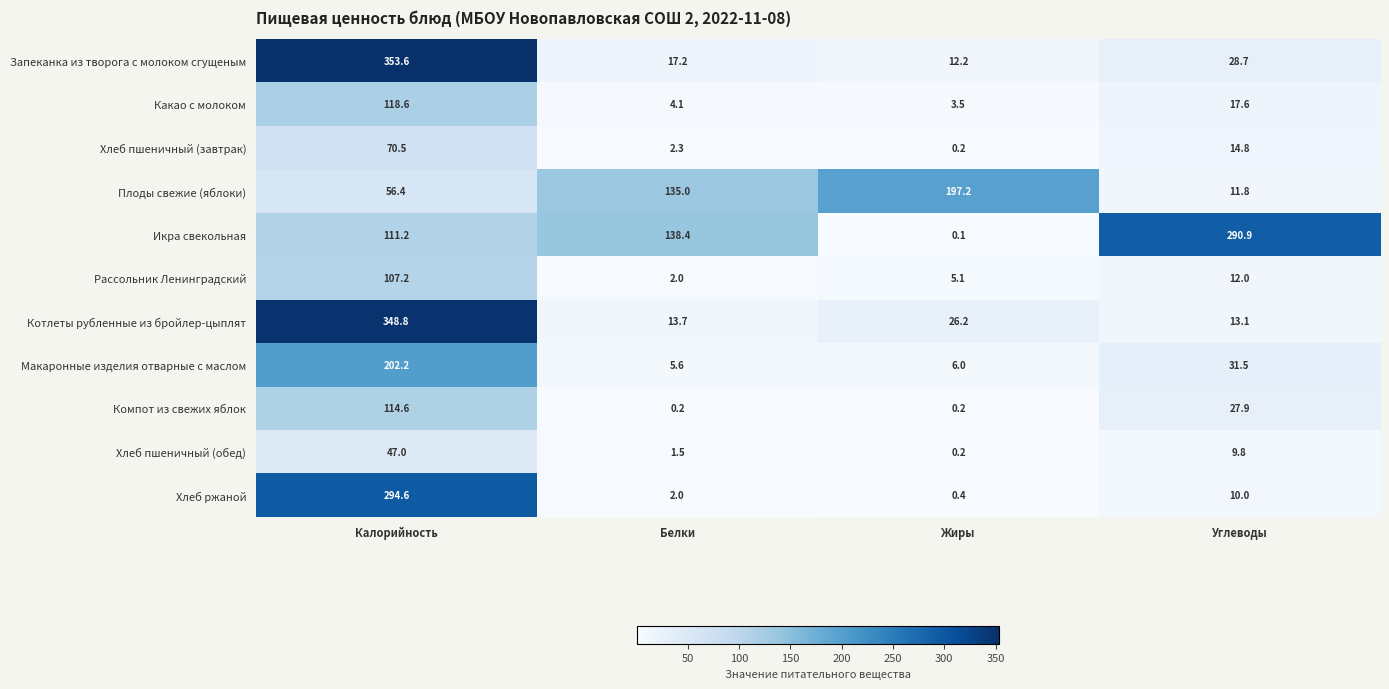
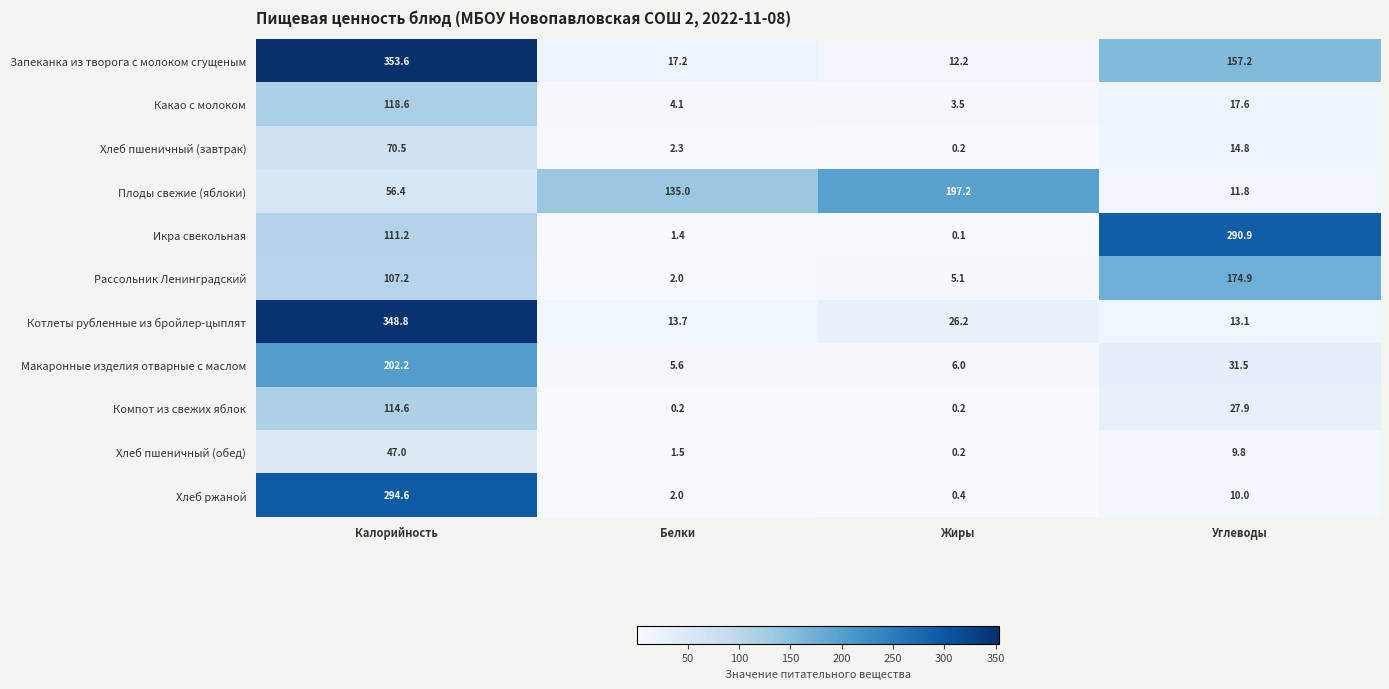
Запеканка из творога с молоком сгущеным, Углеводы: 28.7 -> 157.2
Икра свекольная, Белки: 138.4 -> 1.4
Рассольник Ленинградский, Углеводы: 12.0 -> 174.9
